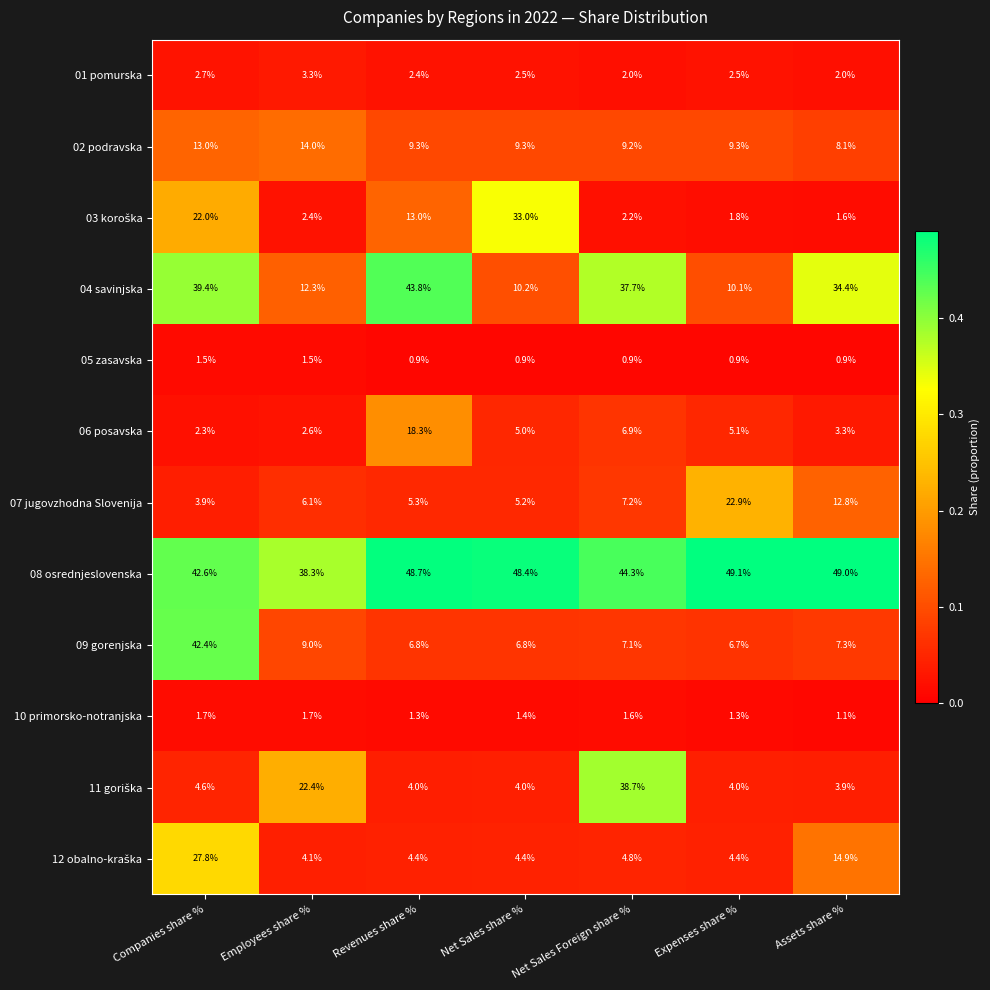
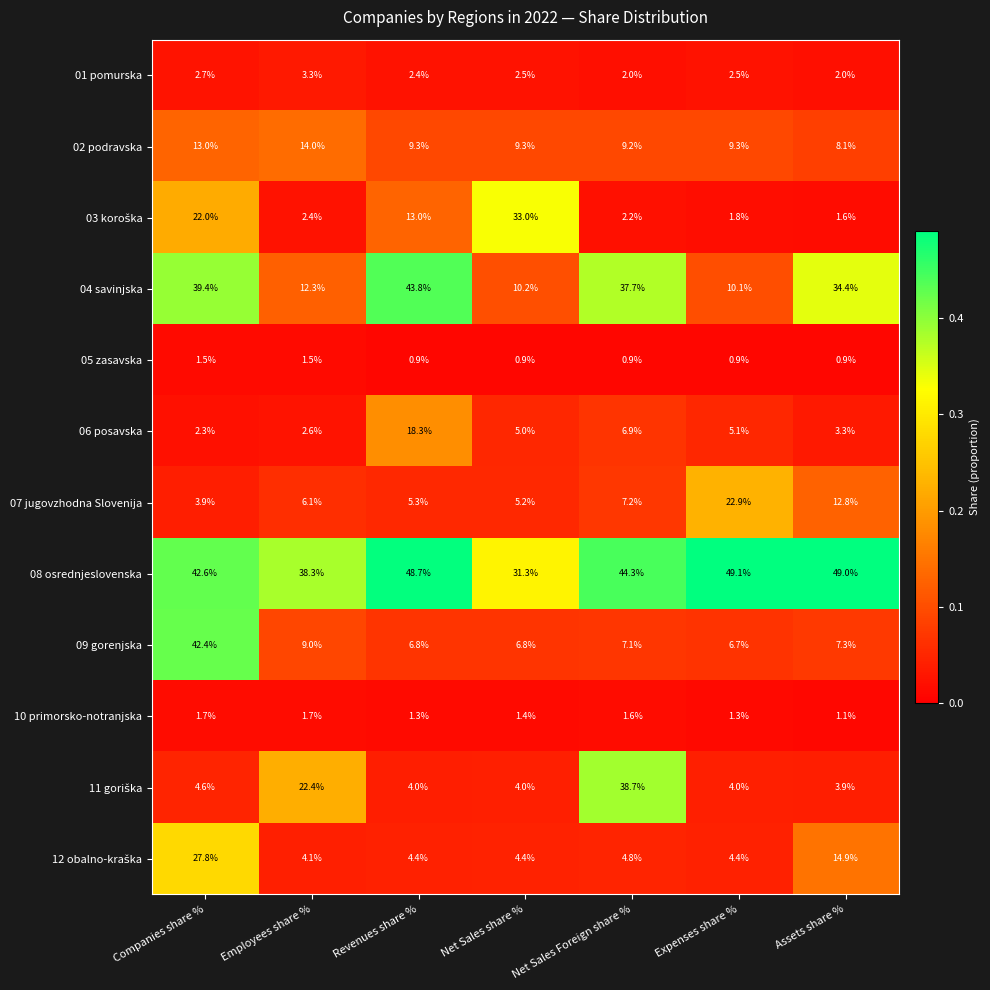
08 osrednjeslovenska, Net Sales share %: 48.4% -> 31.3%
